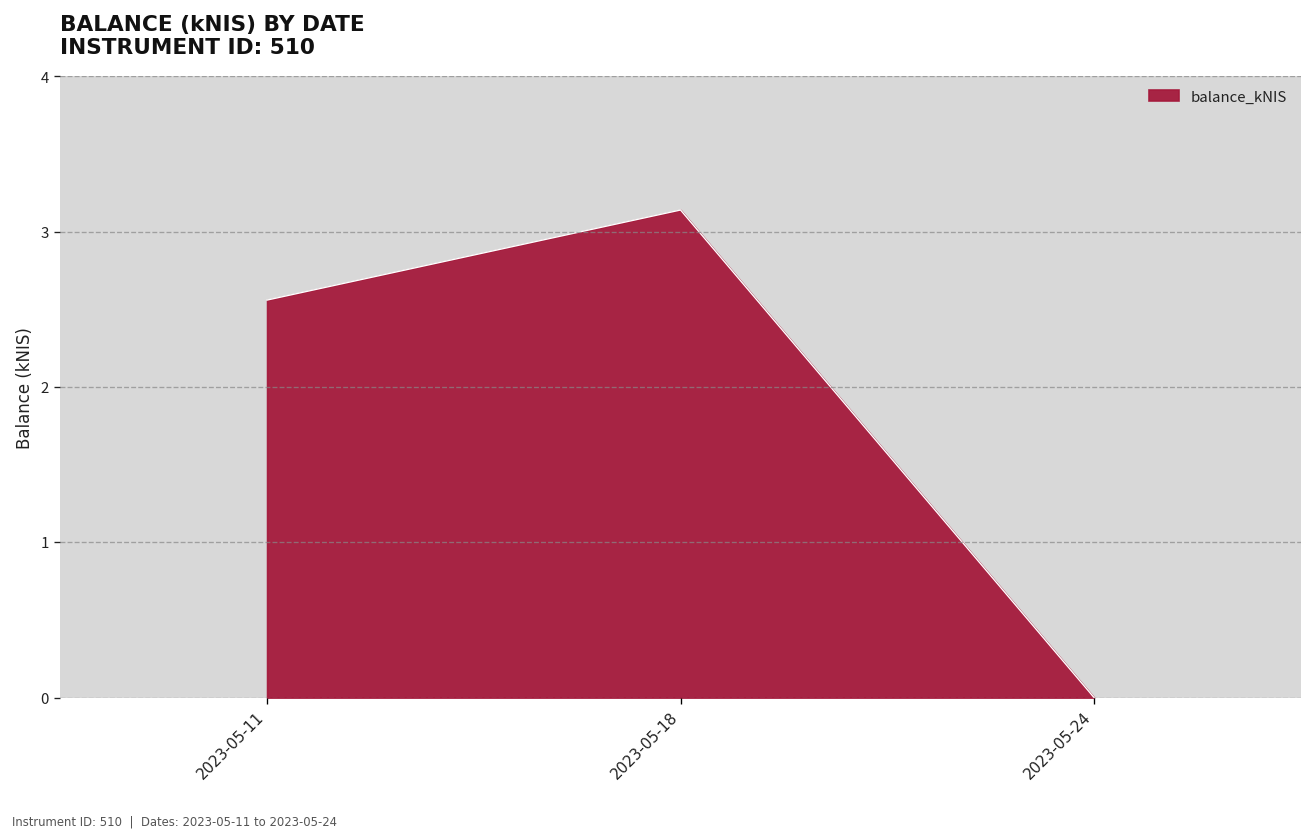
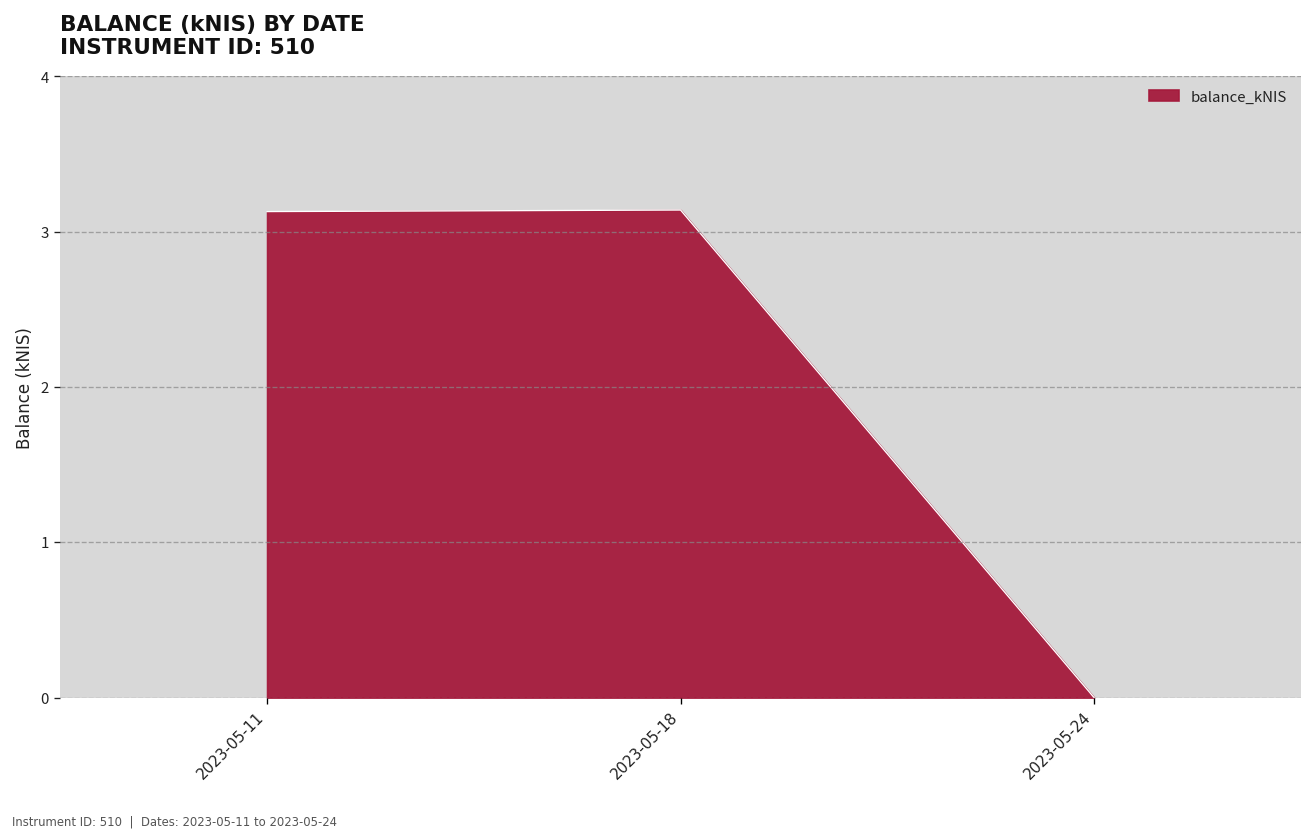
2023-05-11: 2.56 -> 3.13
